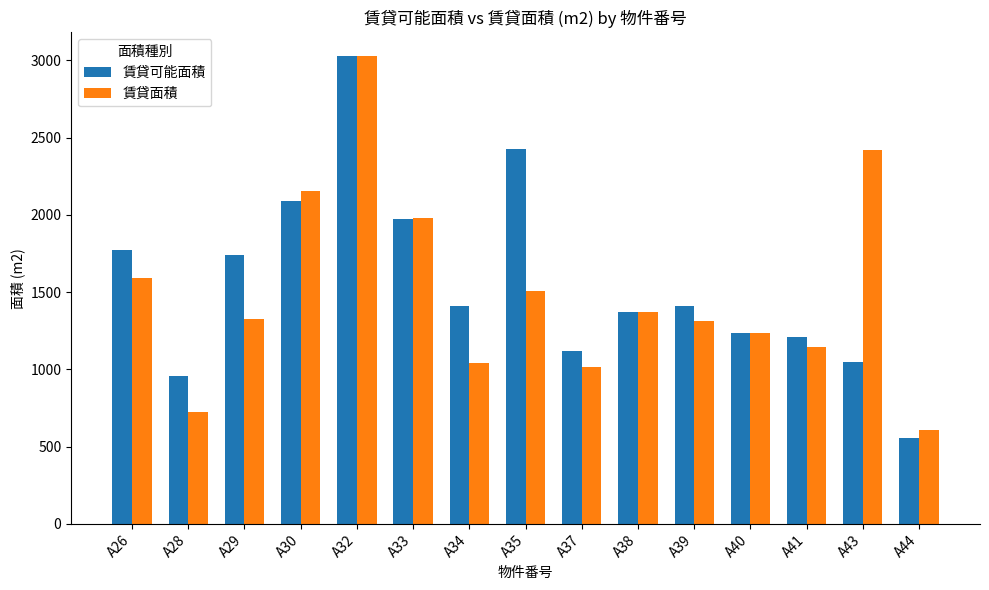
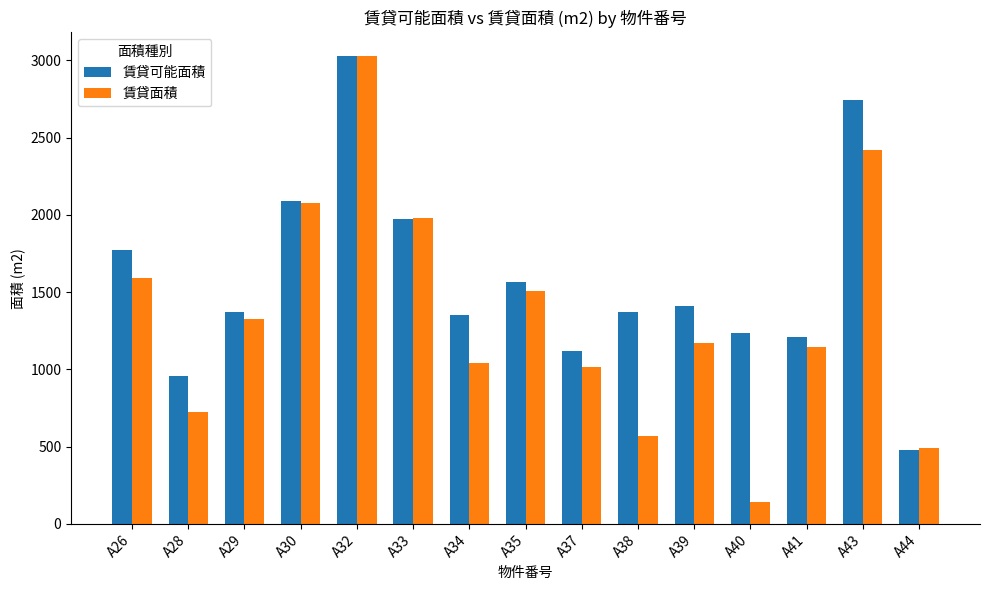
賃貸可能面積, A29: 1740 -> 1370
賃貸面積, A30: 2150 -> 2080
賃貸可能面積, A34: 1410 -> 1350
賃貸可能面積, A35: 2430 -> 1560
賃貸面積, A38: 1370 -> 570
賃貸面積, A39: 1310 -> 1170
賃貸面積, A40: 1240 -> 140
賃貸可能面積, A43: 1050 -> 2740
賃貸可能面積, A44: 560 -> 480
賃貸面積, A44: 610 -> 490
